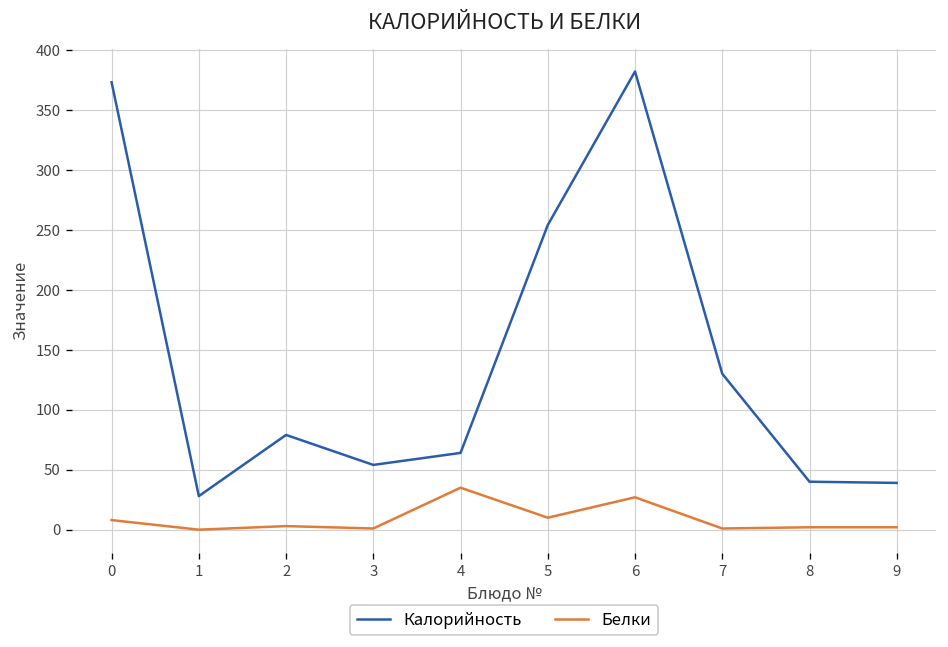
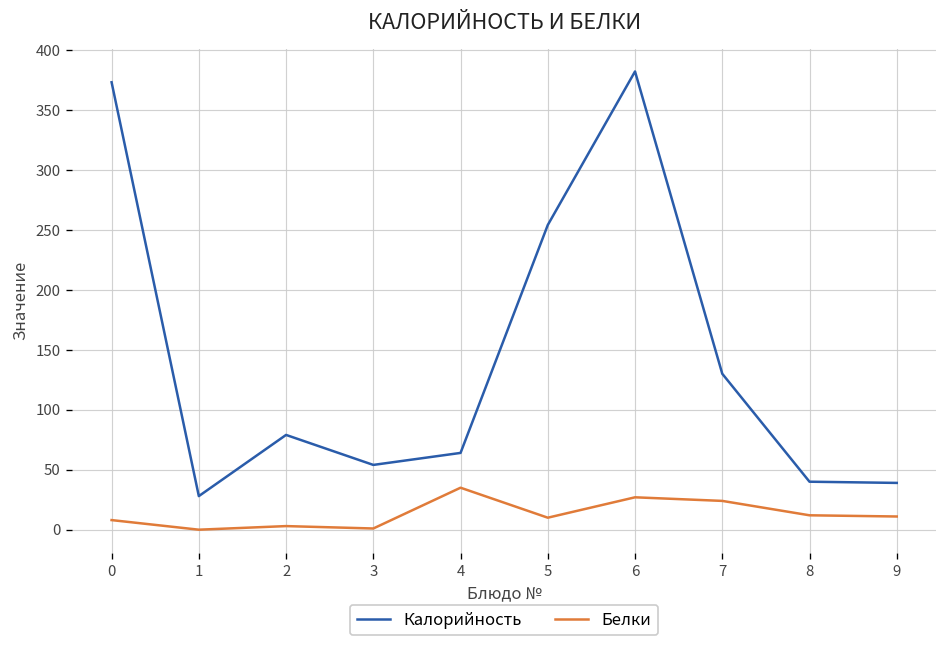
Белки, 7: 0 -> 20
Белки, 8: 0 -> 10
Белки, 9: 0 -> 10
